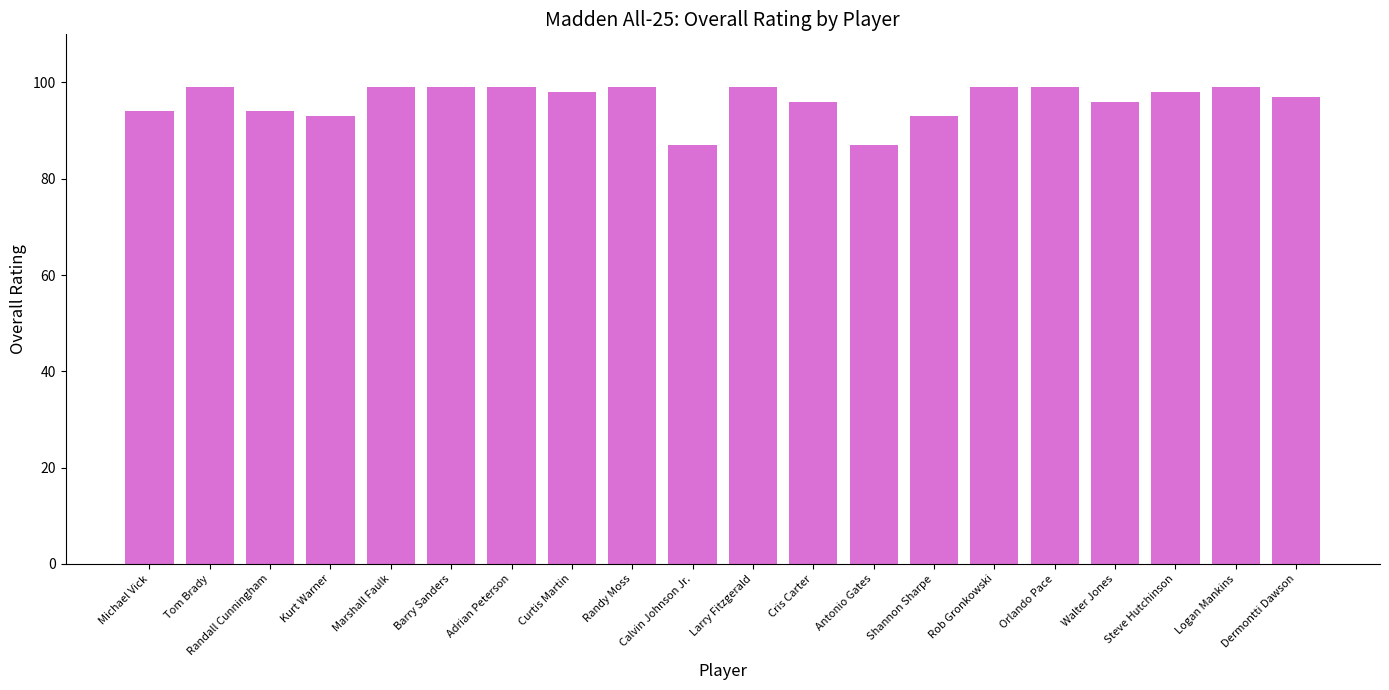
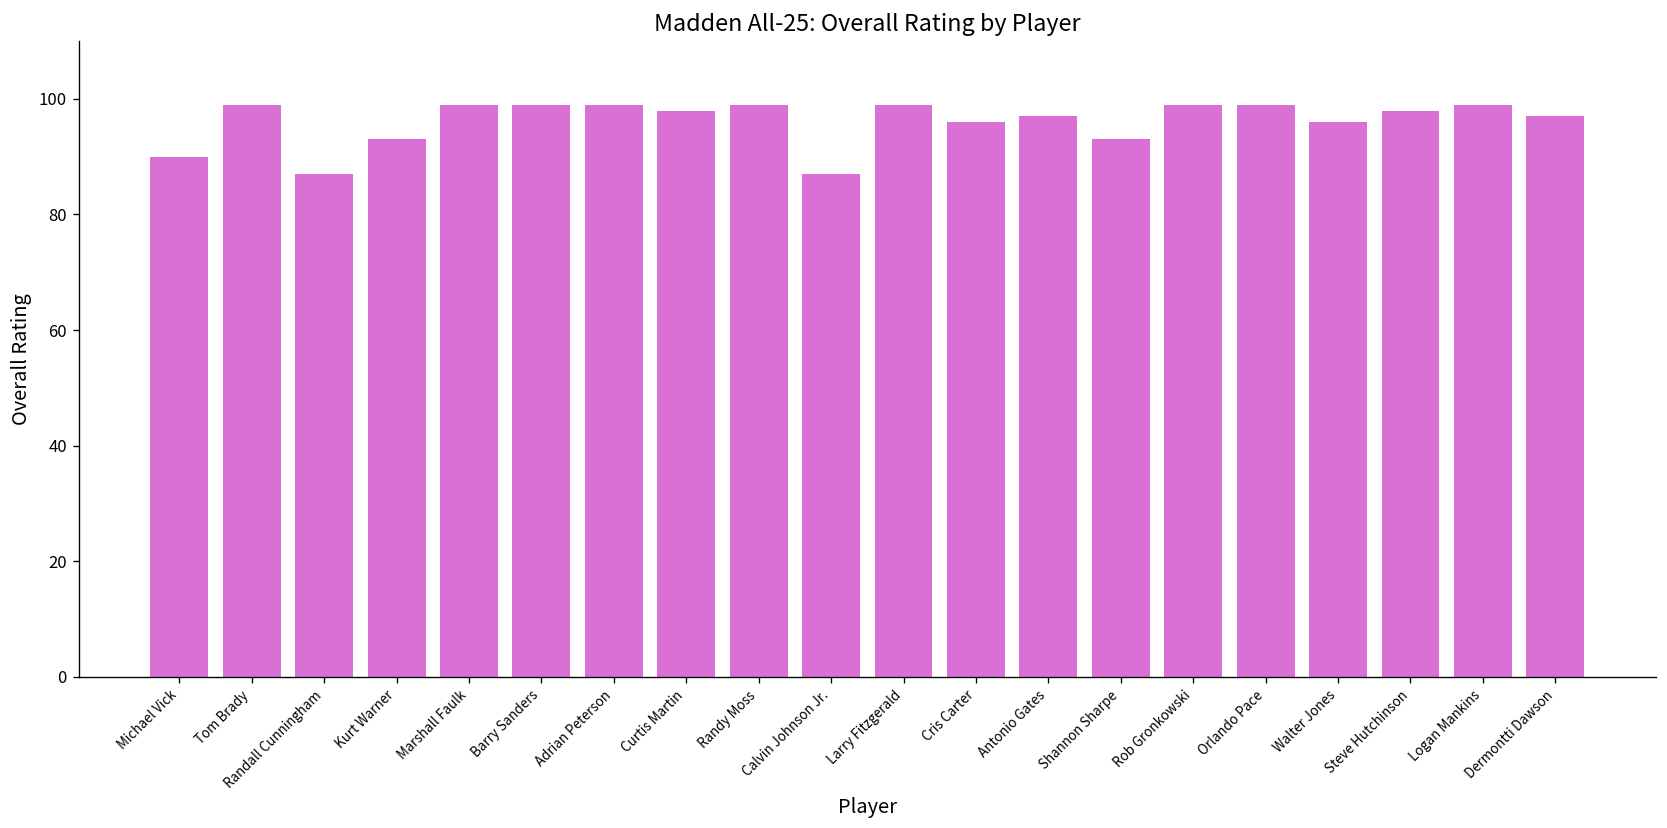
Michael Vick: 94 -> 90
Randall Cunningham: 94 -> 87
Antonio Gates: 87 -> 97
